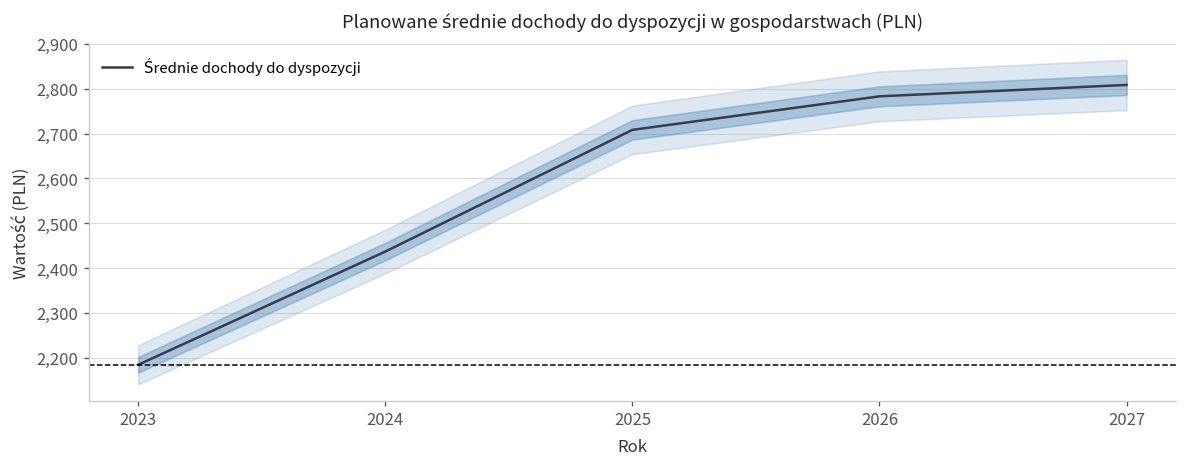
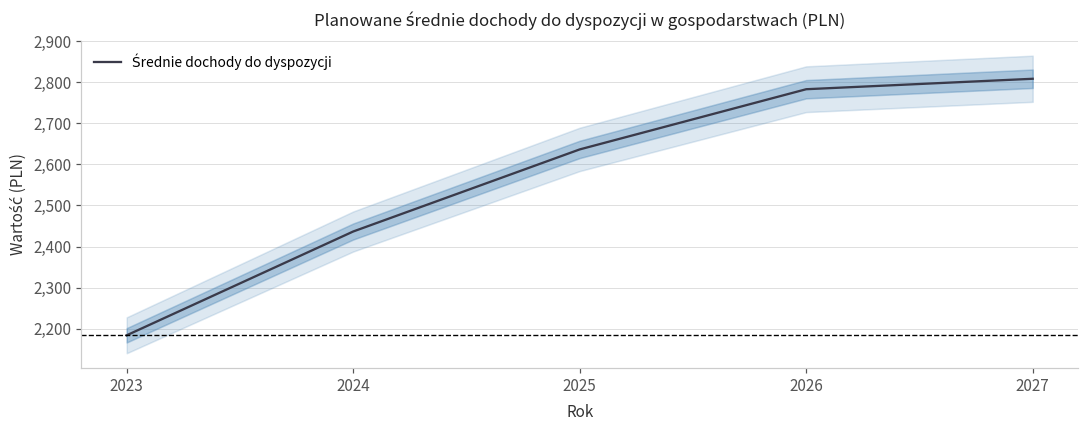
Średnie dochody do dyspozycji, 2025: 2,710 -> 2,640
